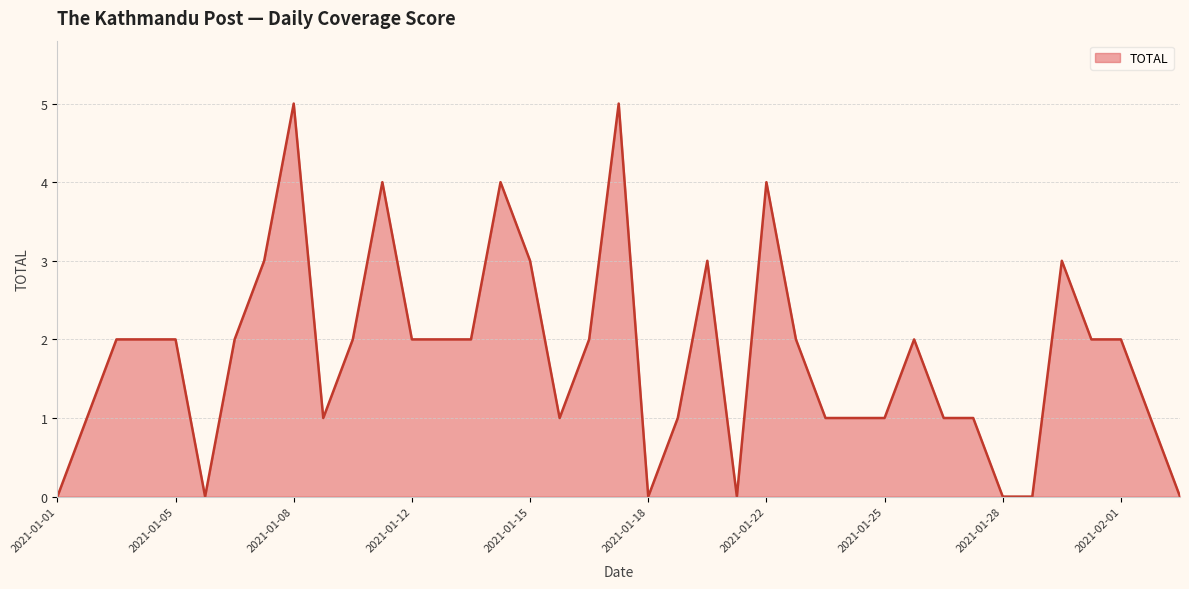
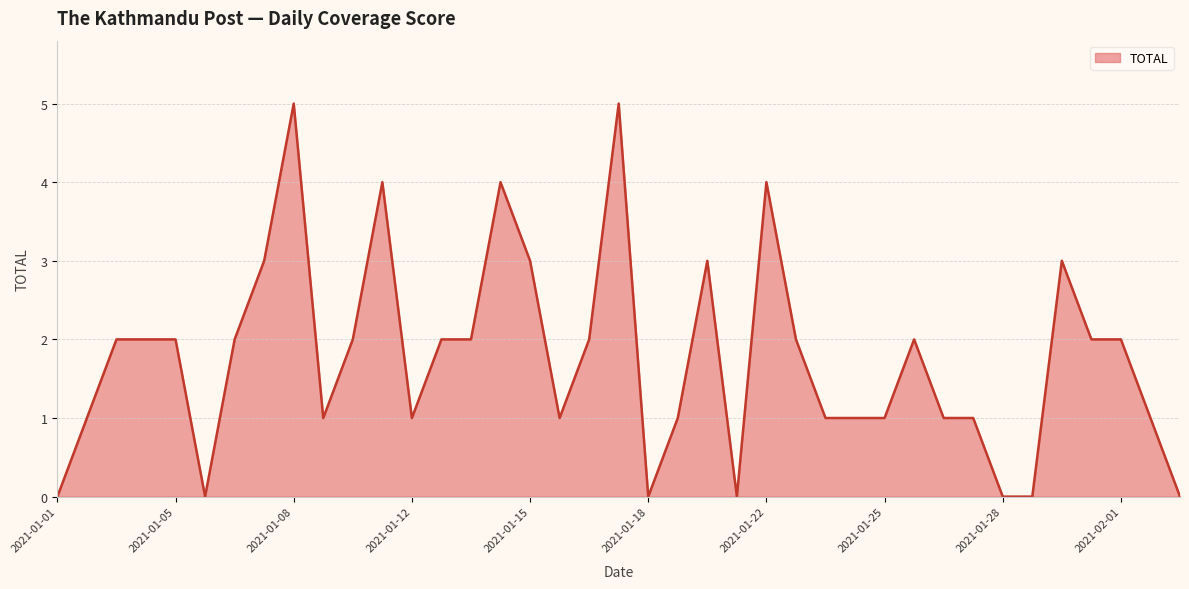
TOTAL, 2021-01-12: 2 -> 1
